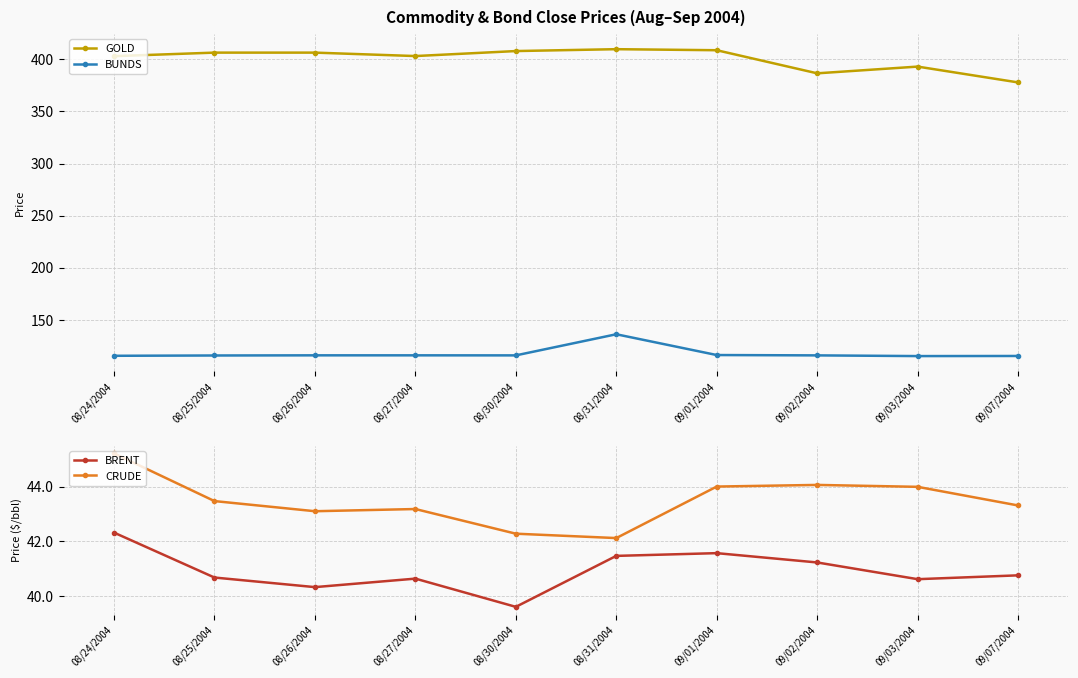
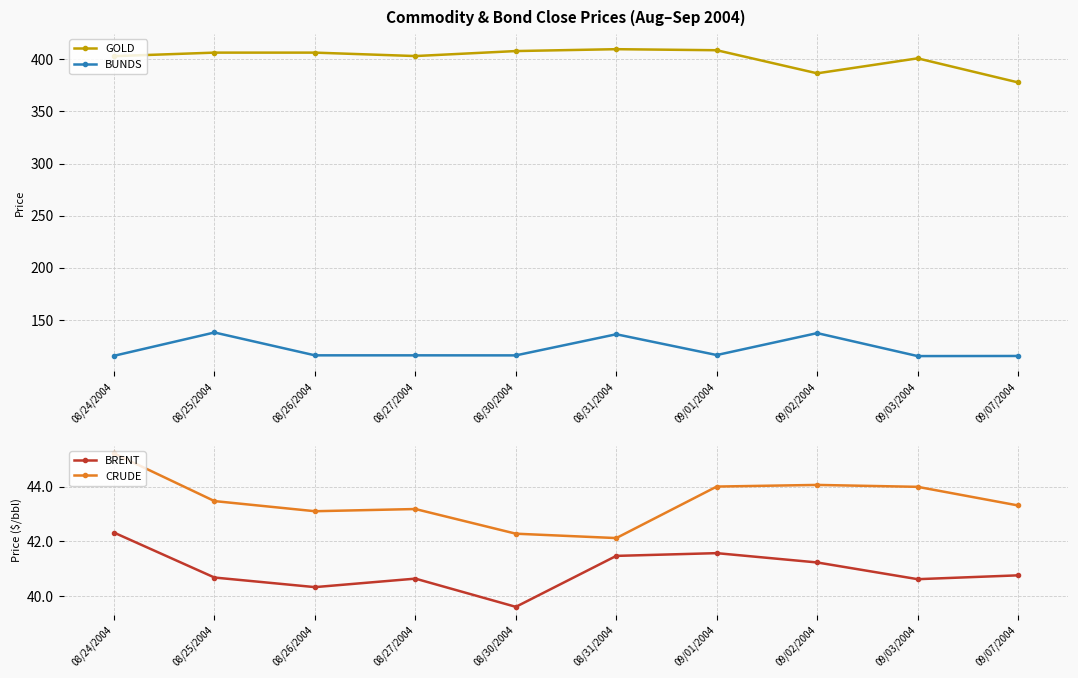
Commodity & Bond Close Prices (Aug–Sep 2004), BUNDS, 08/25/2004: 116 -> 138
Commodity & Bond Close Prices (Aug–Sep 2004), BUNDS, 09/02/2004: 116 -> 137
Commodity & Bond Close Prices (Aug–Sep 2004), GOLD, 09/03/2004: 393 -> 401
